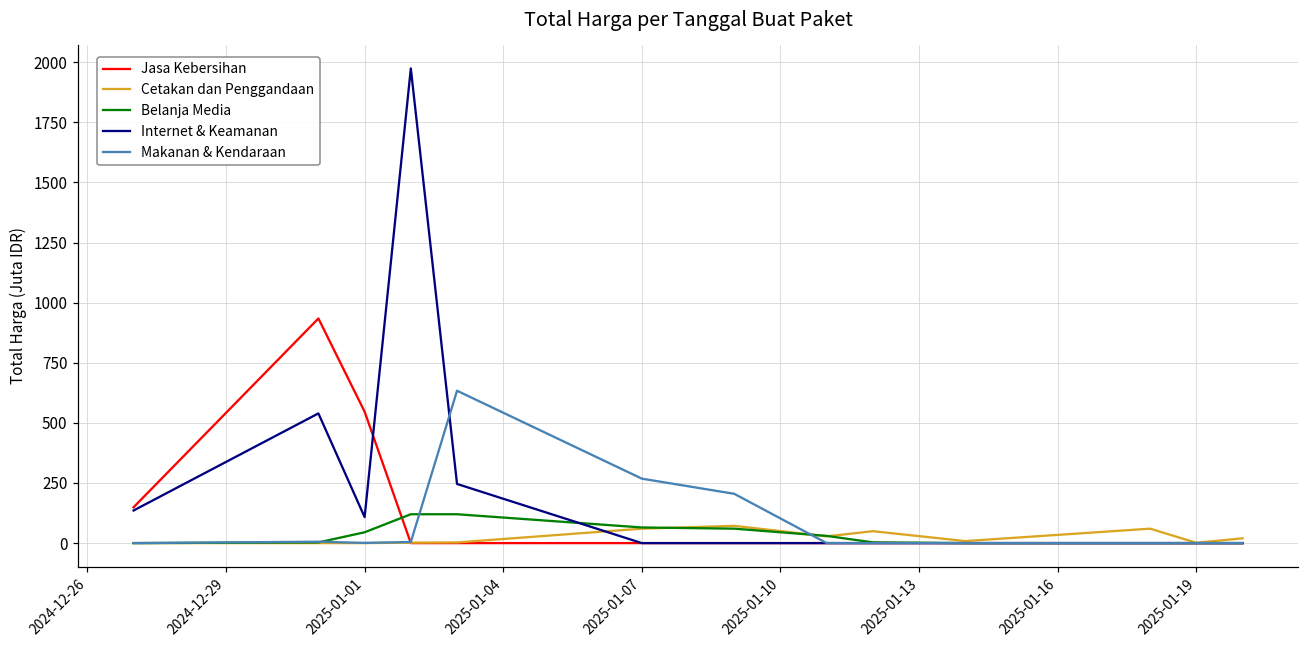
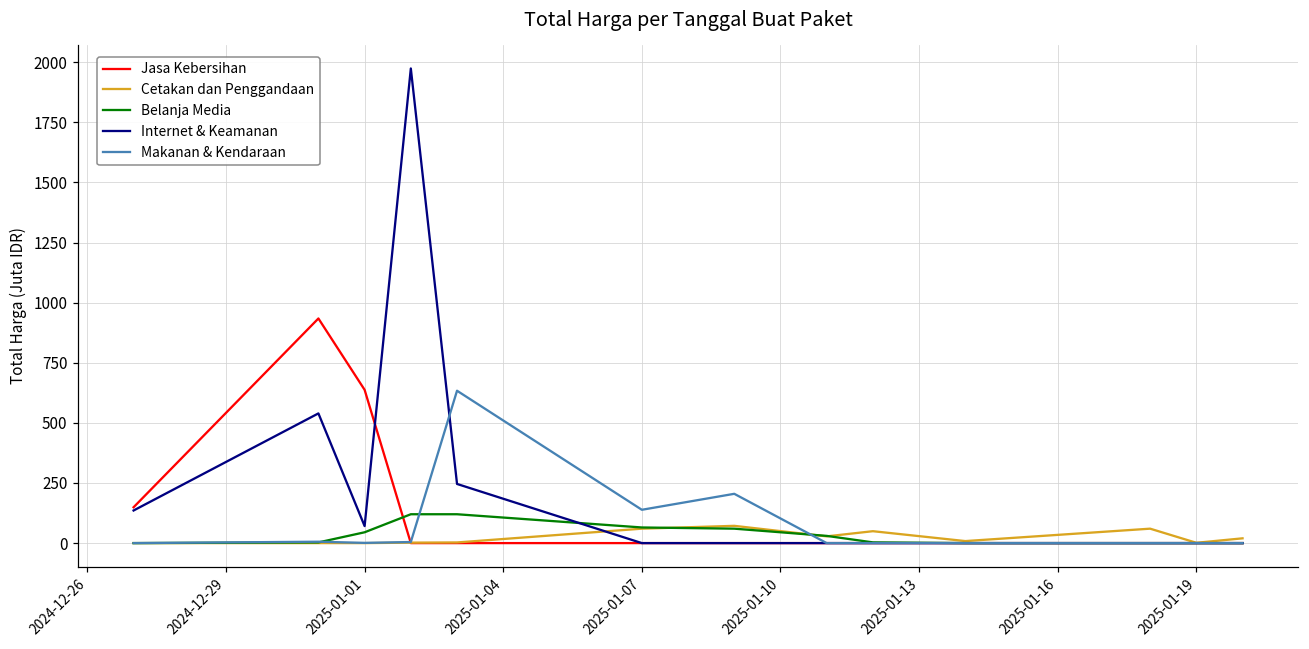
Jasa Kebersihan, 2025-01-01: 550 -> 640
Internet & Keamanan, 2025-01-01: 110 -> 70
Makanan & Kendaraan, 2025-01-07: 270 -> 140
